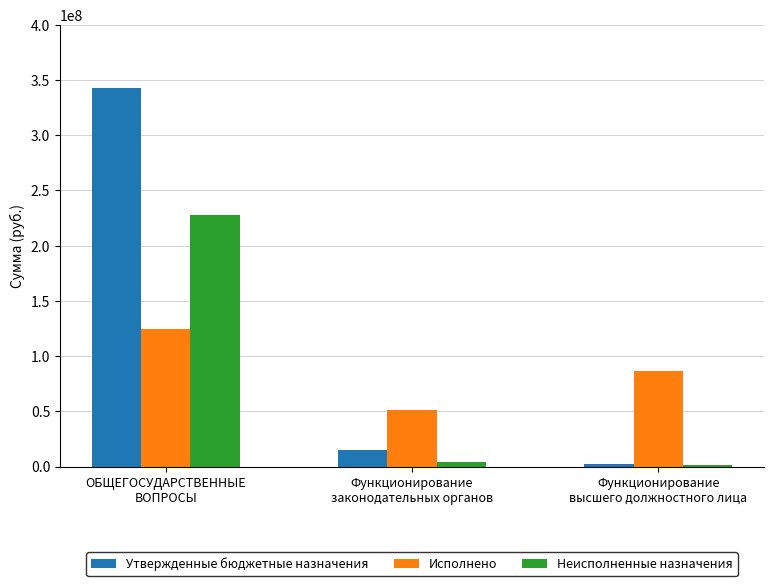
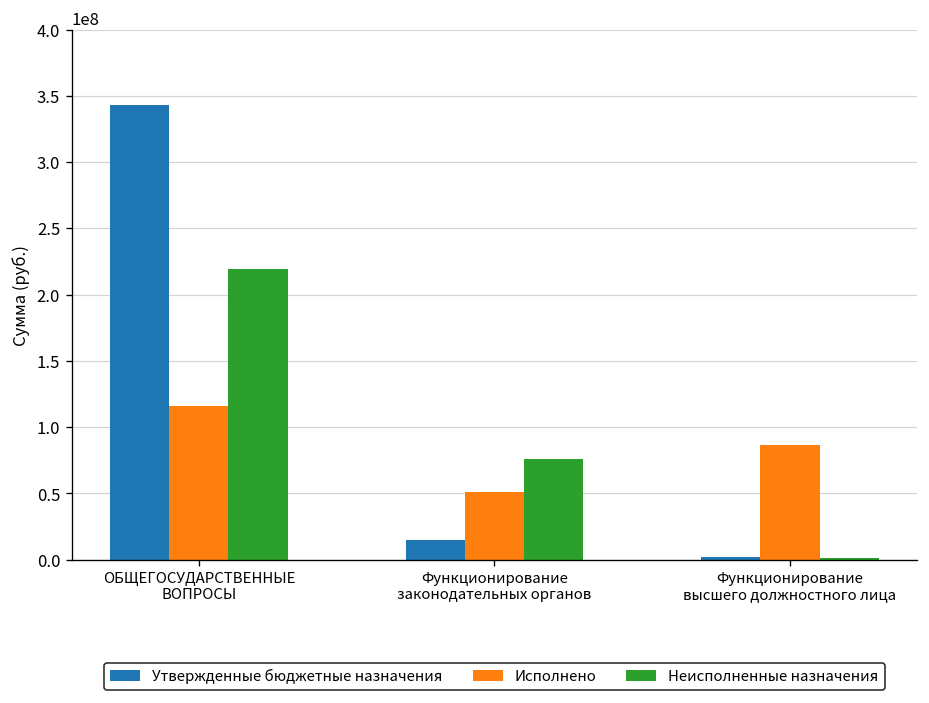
Исполнено, ОБЩЕГОСУДАРСТВЕННЫЕ ВОПРОСЫ: 125000000 -> 116000000
Неисполненные назначения, ОБЩЕГОСУДАРСТВЕННЫЕ ВОПРОСЫ: 227000000 -> 219000000
Неисполненные назначения, Функционирование законодательных органов: 4000000 -> 76000000
